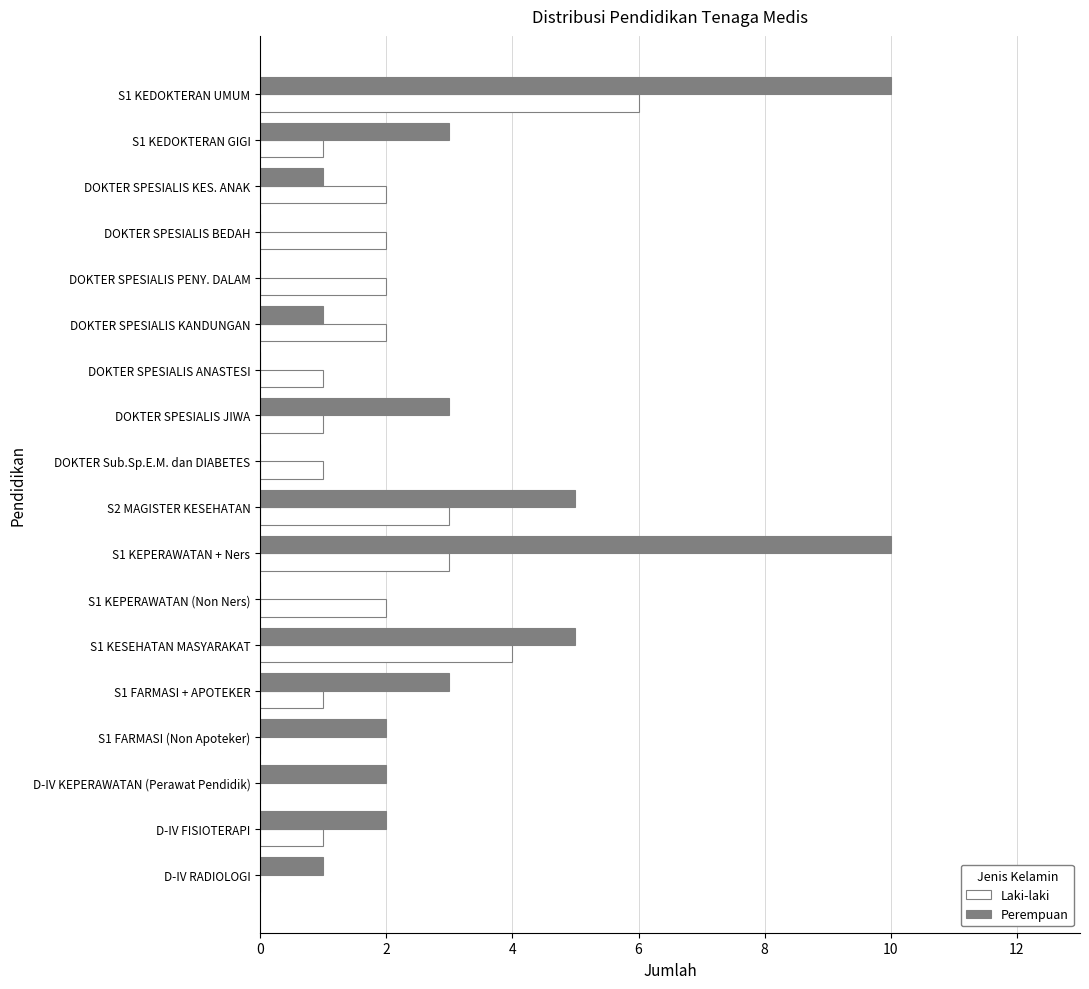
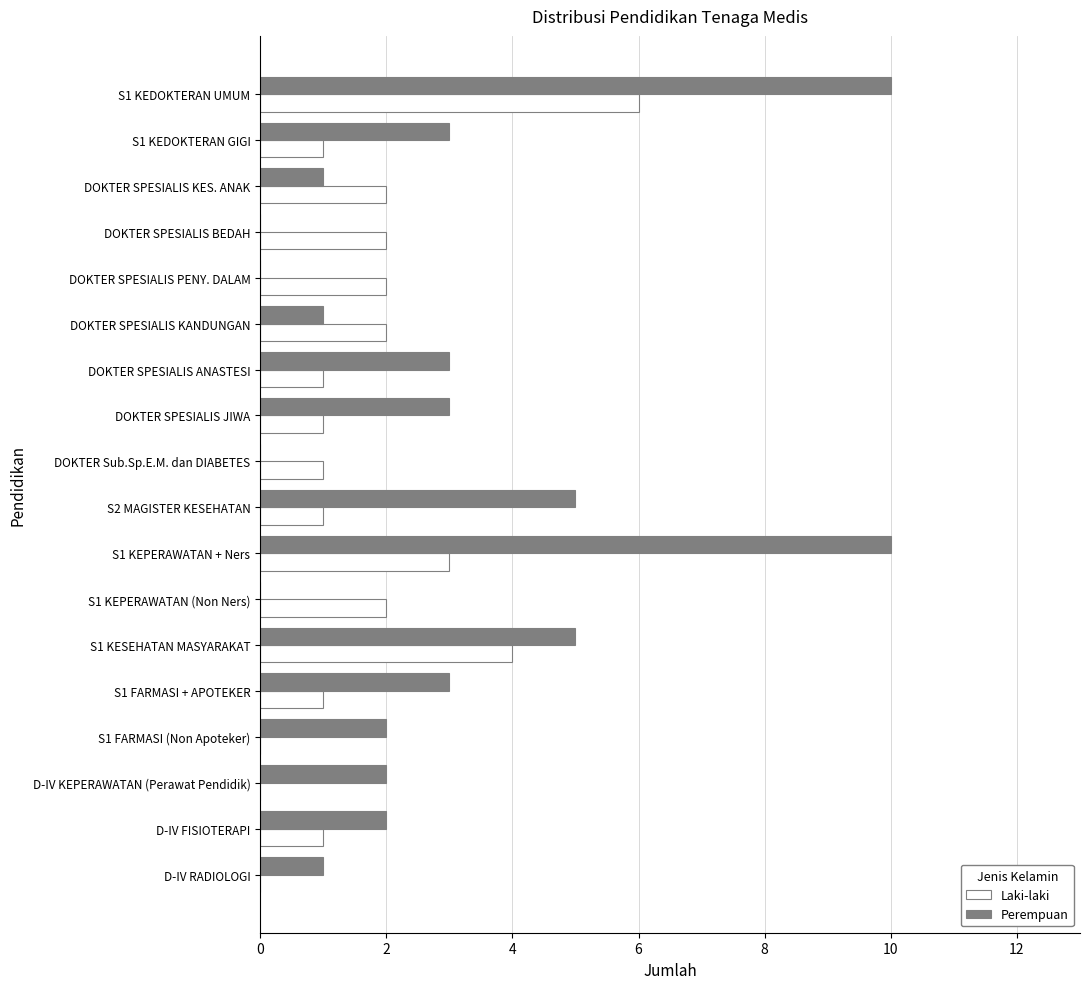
Perempuan, DOKTER SPESIALIS ANASTESI: 0 -> 3
Laki-laki, S2 MAGISTER KESEHATAN: 3 -> 1
